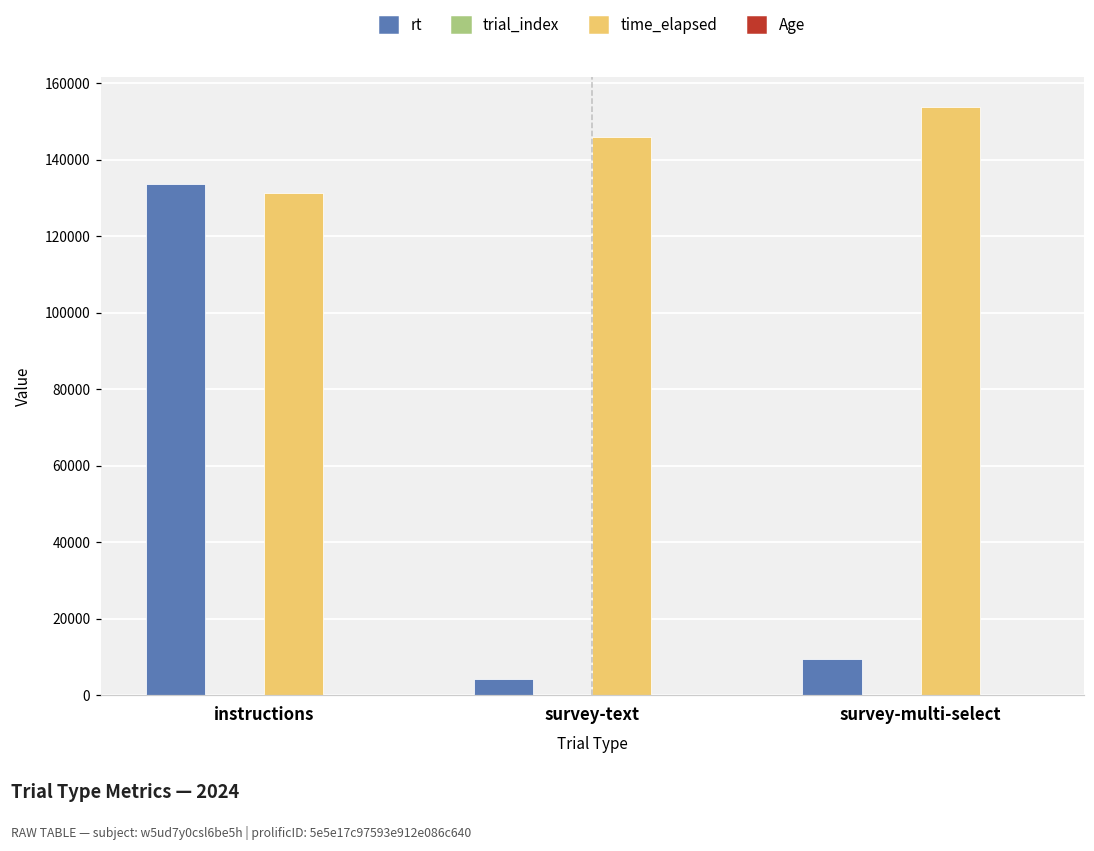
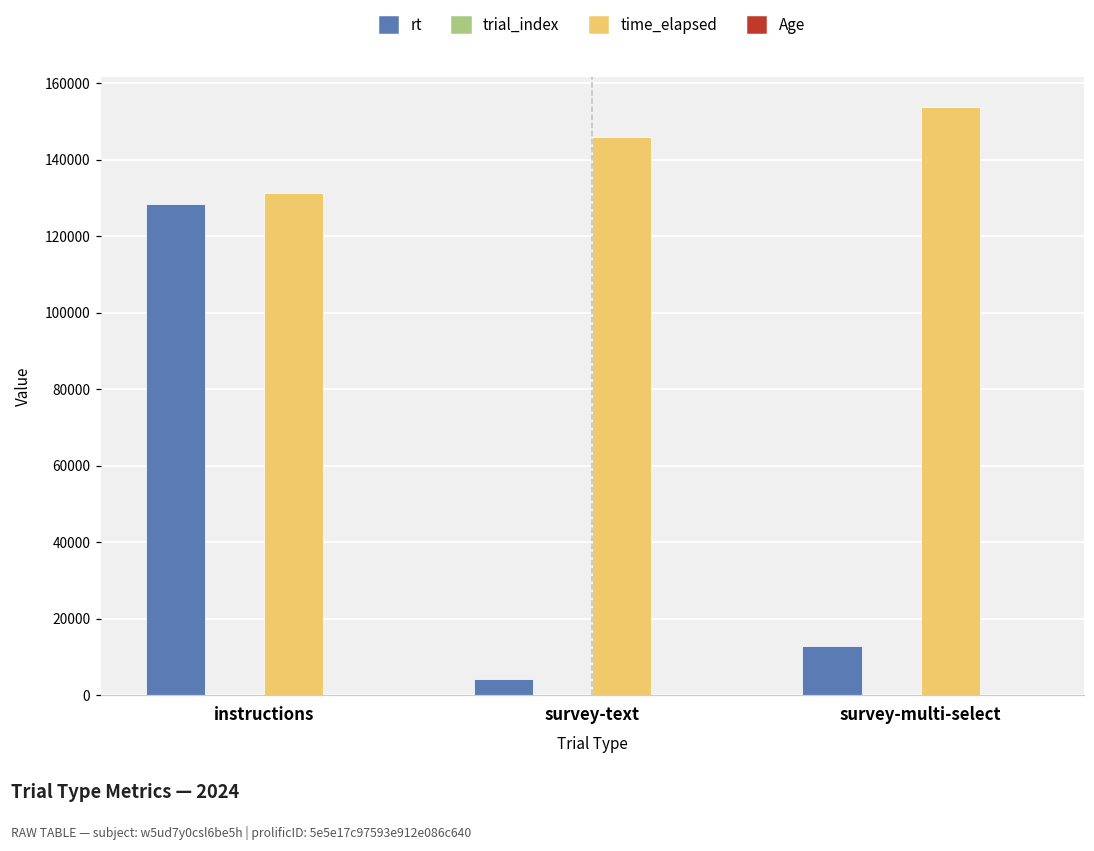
rt, instructions: 134000 -> 129000
rt, survey-multi-select: 9000 -> 13000
